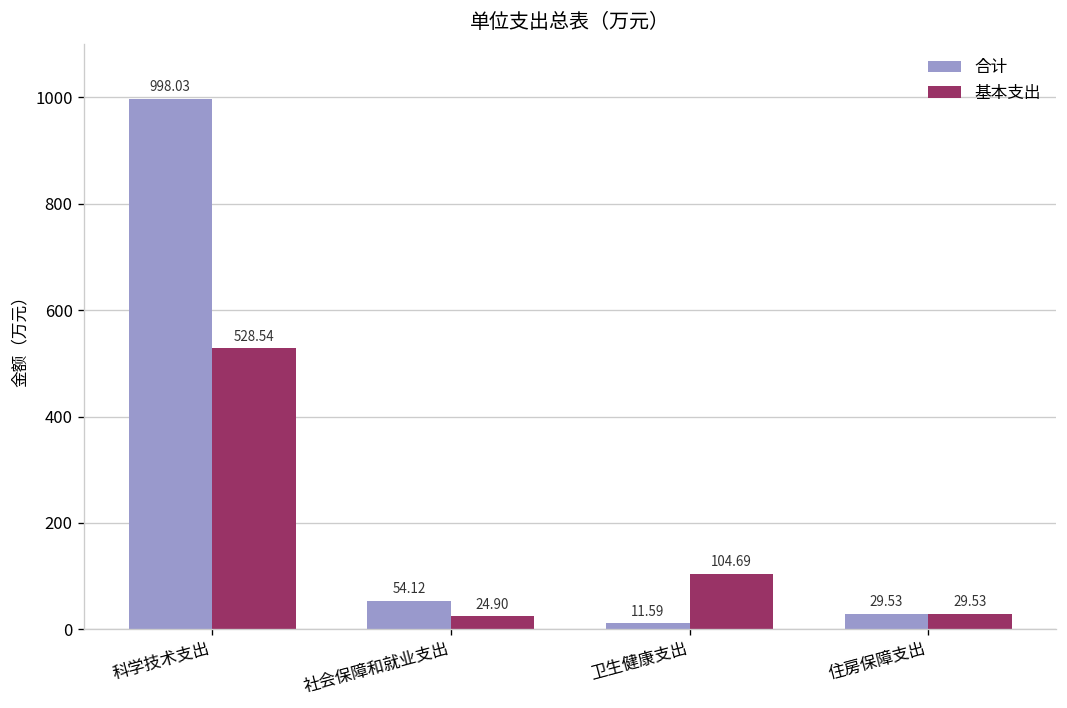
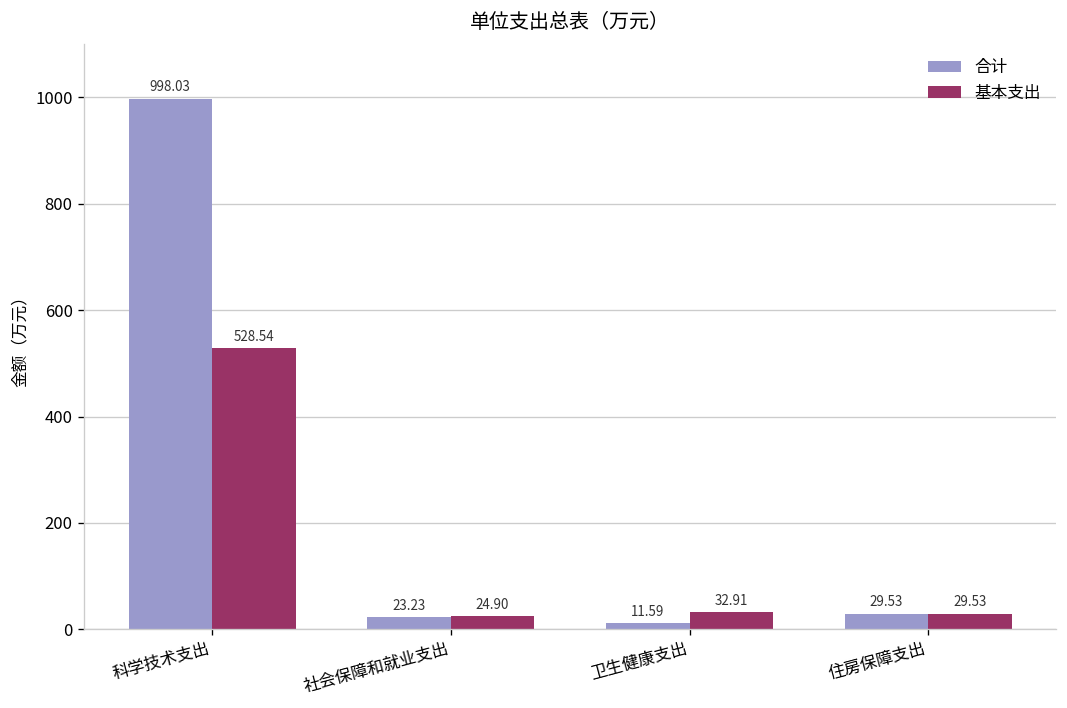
合计, 社会保障和就业支出: 54.12 -> 23.23
基本支出, 卫生健康支出: 104.69 -> 32.91
